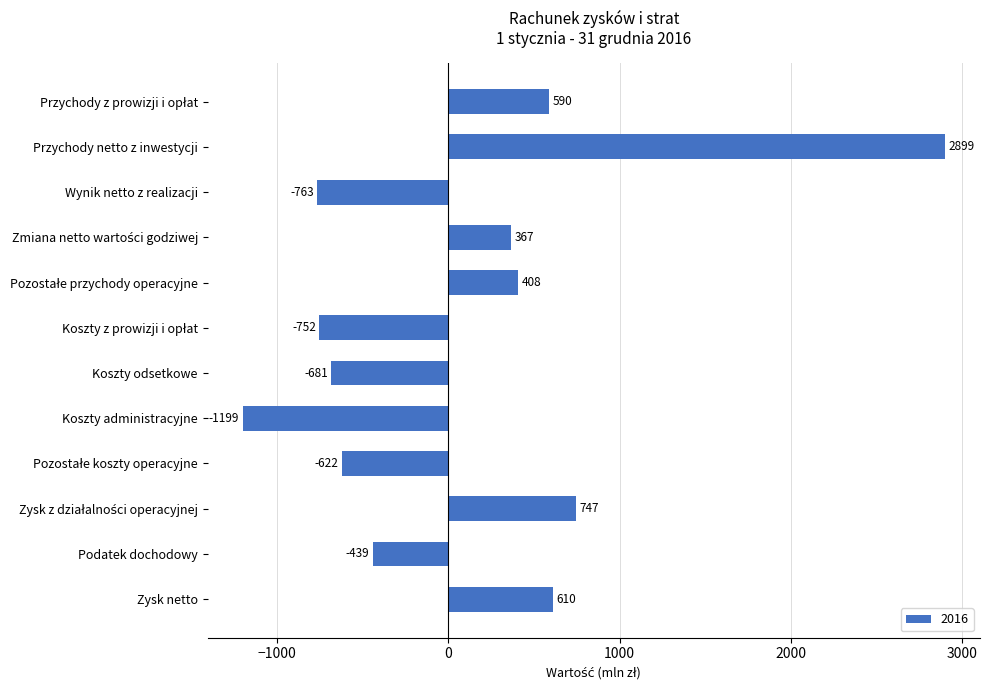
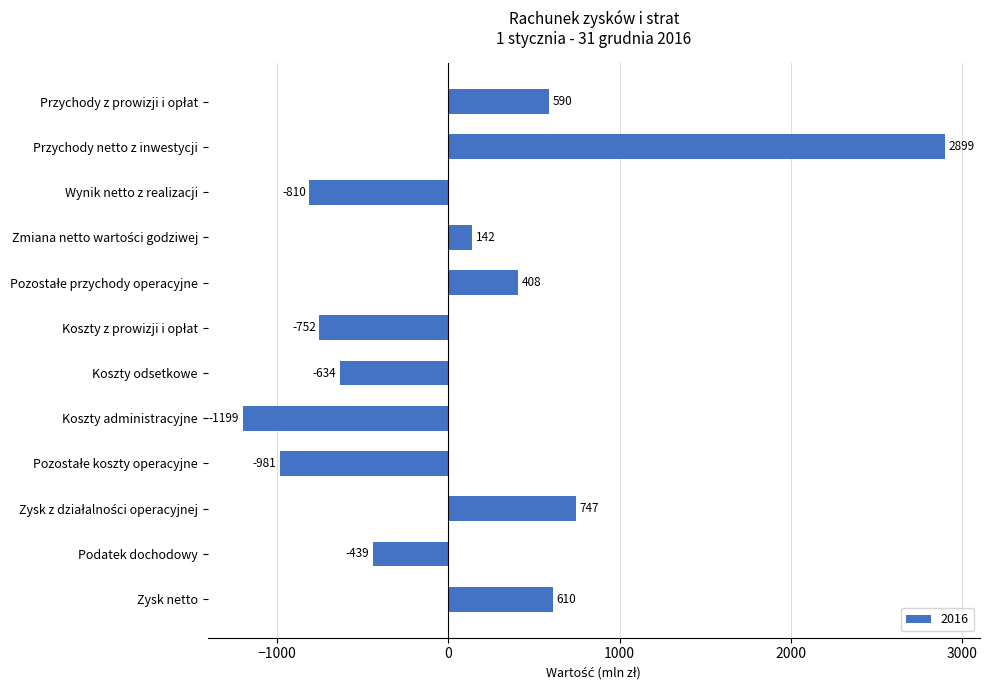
Wynik netto z realizacji: -763 -> -810
Zmiana netto wartości godziwej: 367 -> 142
Koszty odsetkowe: -681 -> -634
Pozostałe koszty operacyjne: -622 -> -981
